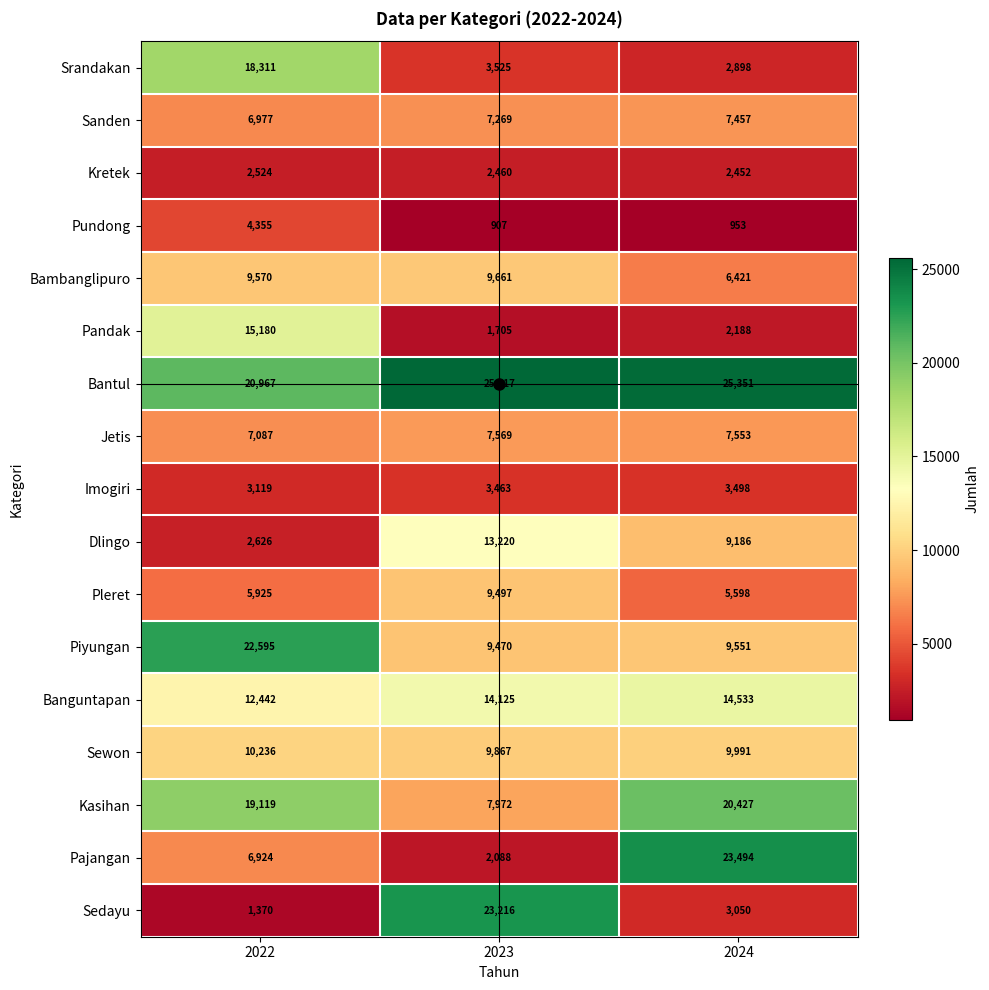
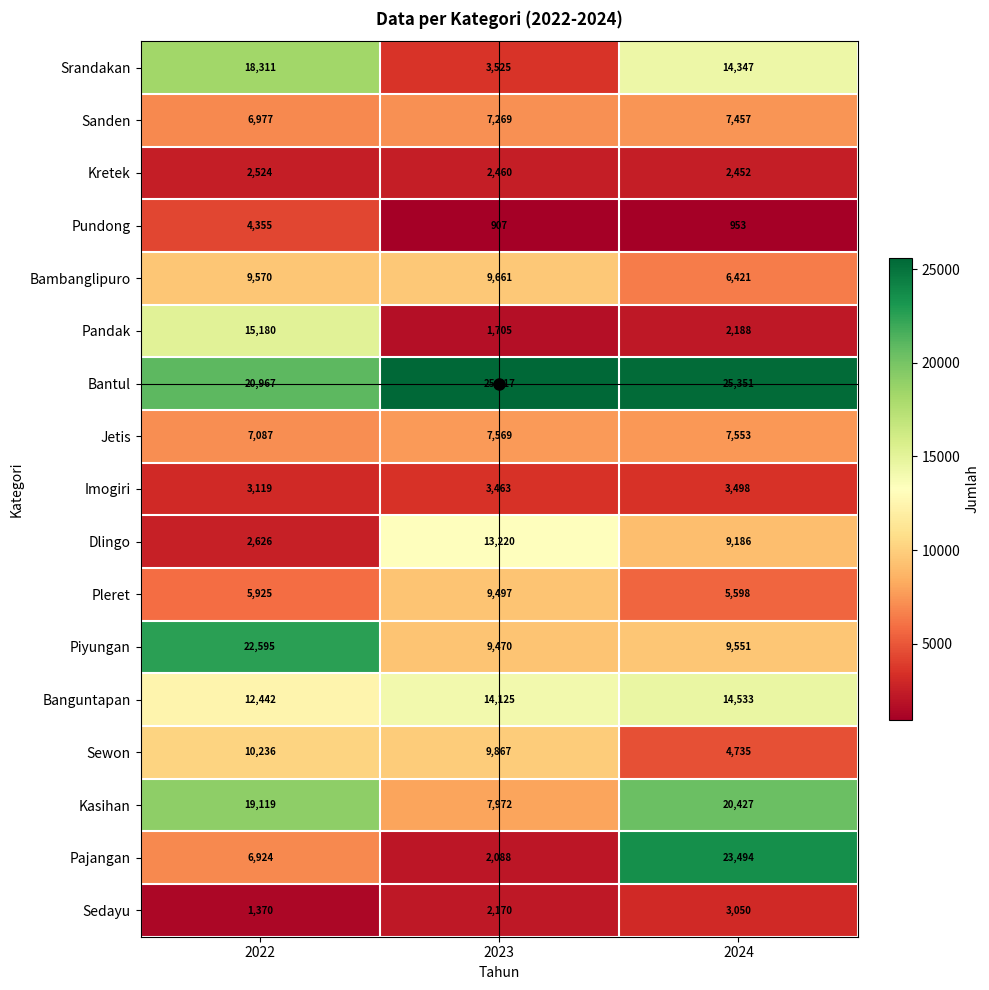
Srandakan, 2024: 2,898 -> 14,347
Sewon, 2024: 9,991 -> 4,735
Sedayu, 2023: 23,216 -> 2,170
